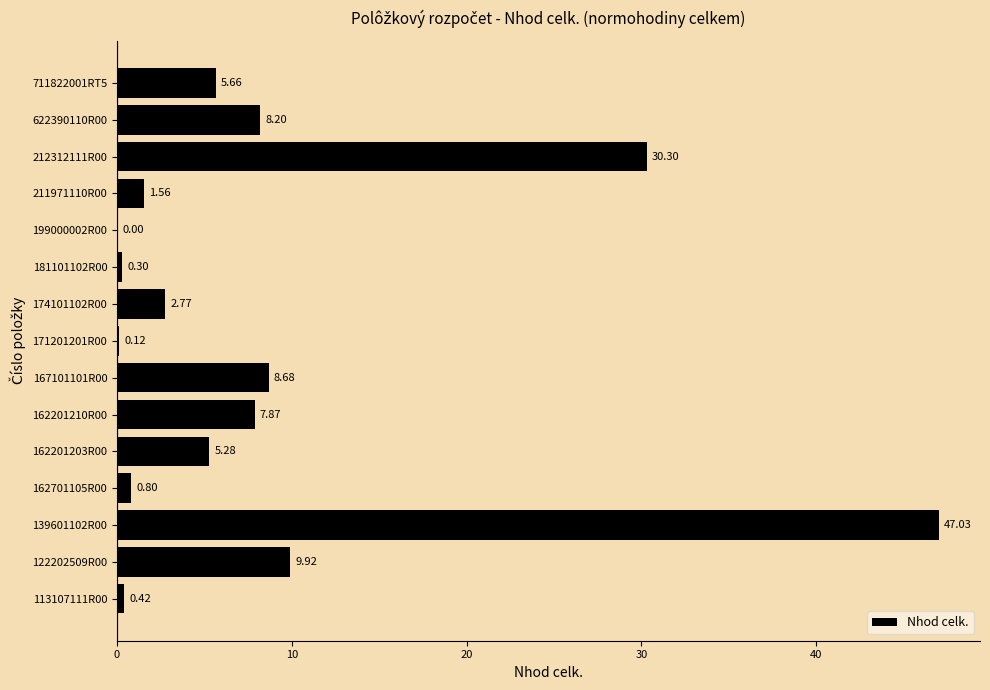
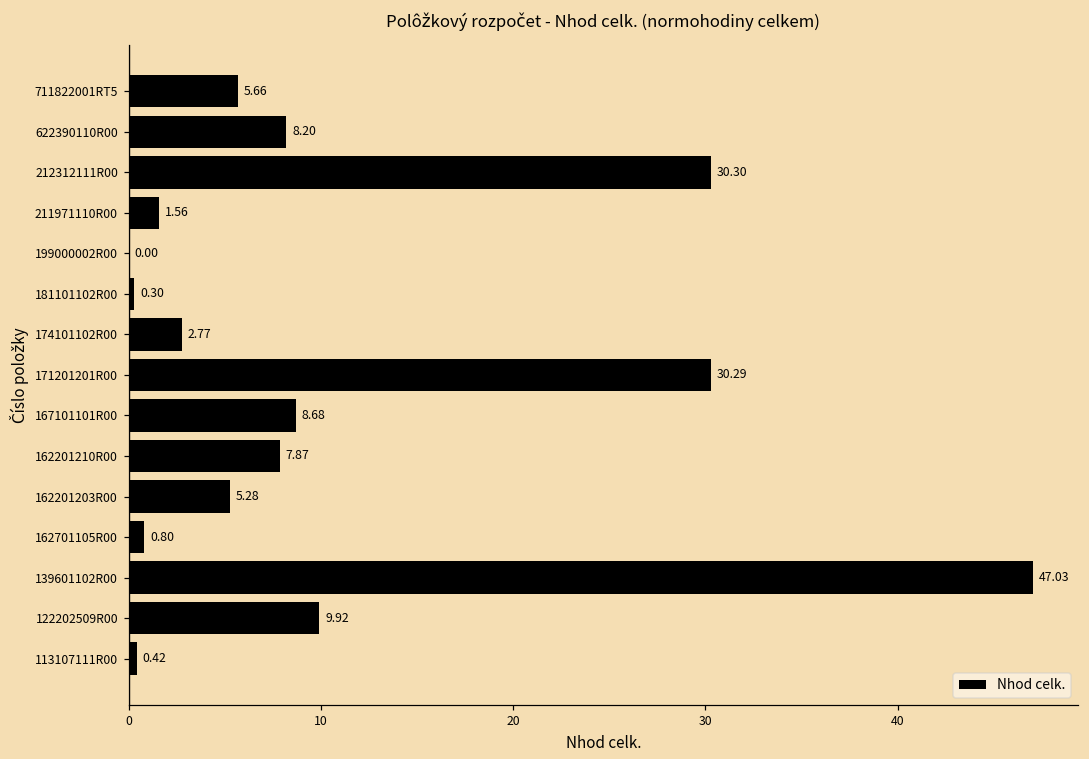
171201201R00: 0.12 -> 30.29
